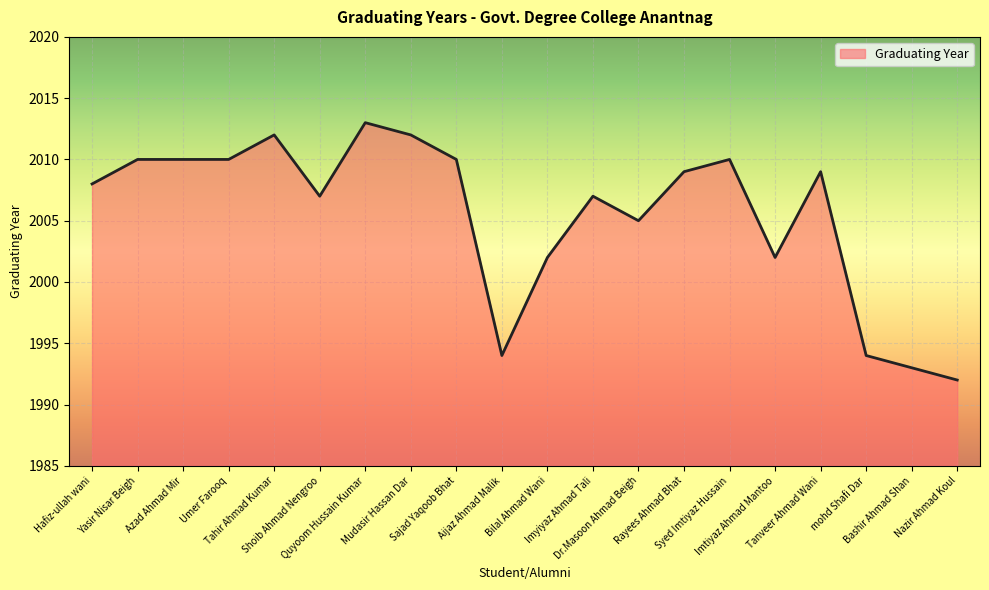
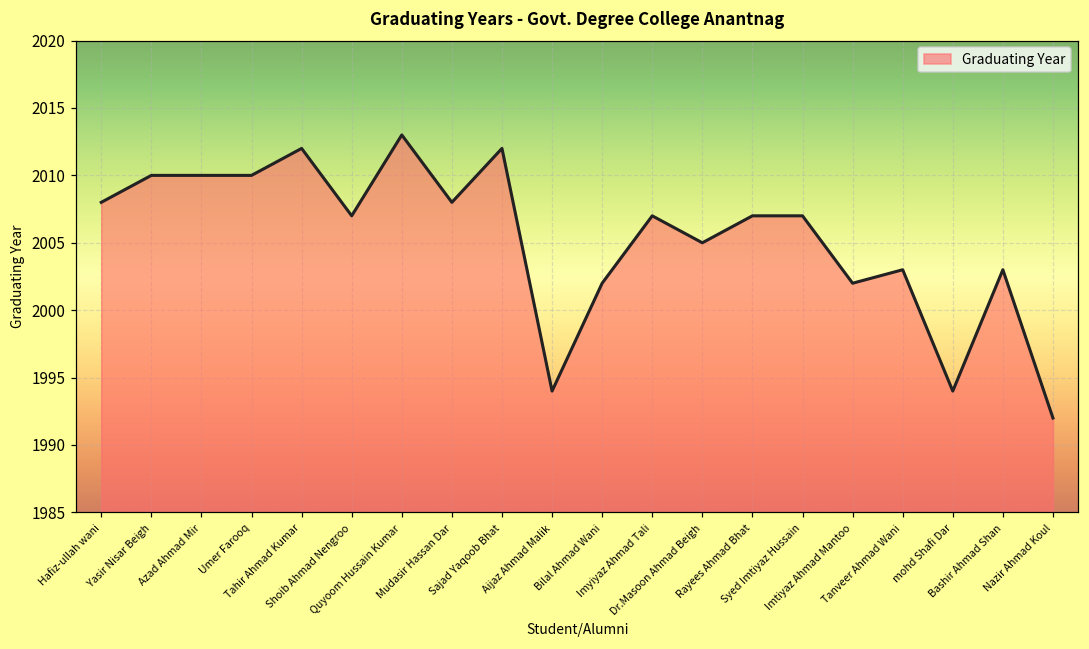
Mudasir Hassan Dar: 2012 -> 2008
Sajad Yaqoob Bhat: 2010 -> 2012
Rayees Ahmad Bhat: 2009 -> 2007
Syed Imtiyaz Hussain: 2010 -> 2007
Tanveer Ahmad Wani: 2009 -> 2003
Bashir Ahmad Shan: 1993 -> 2003
